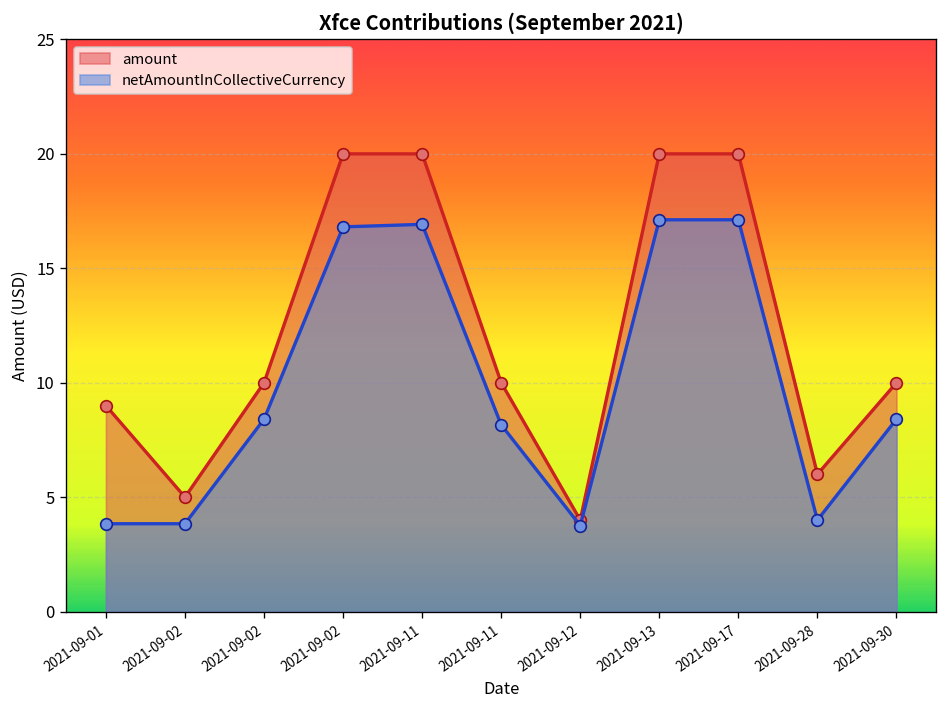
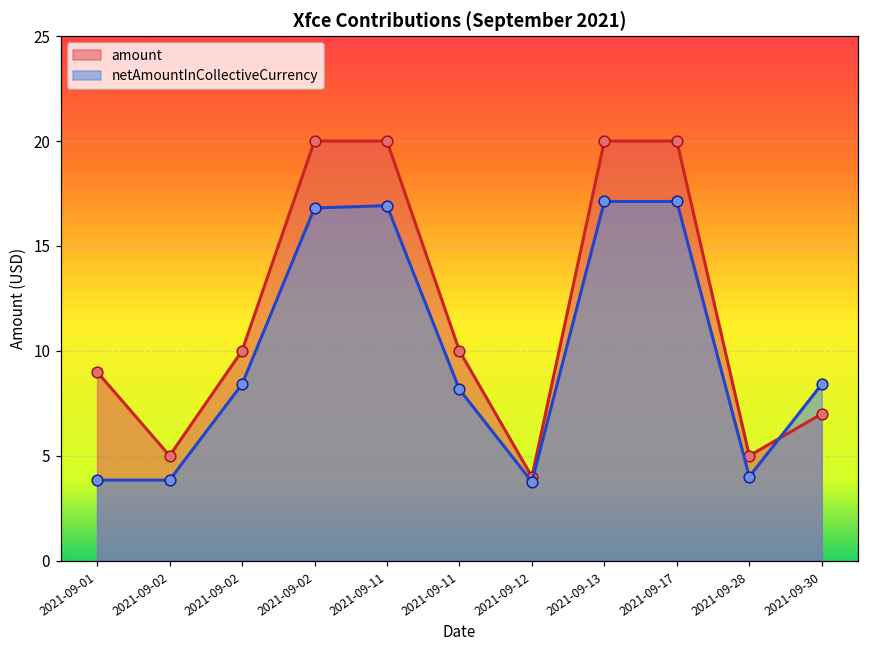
amount, 2021-09-28: 6 -> 5
amount, 2021-09-30: 10 -> 7
